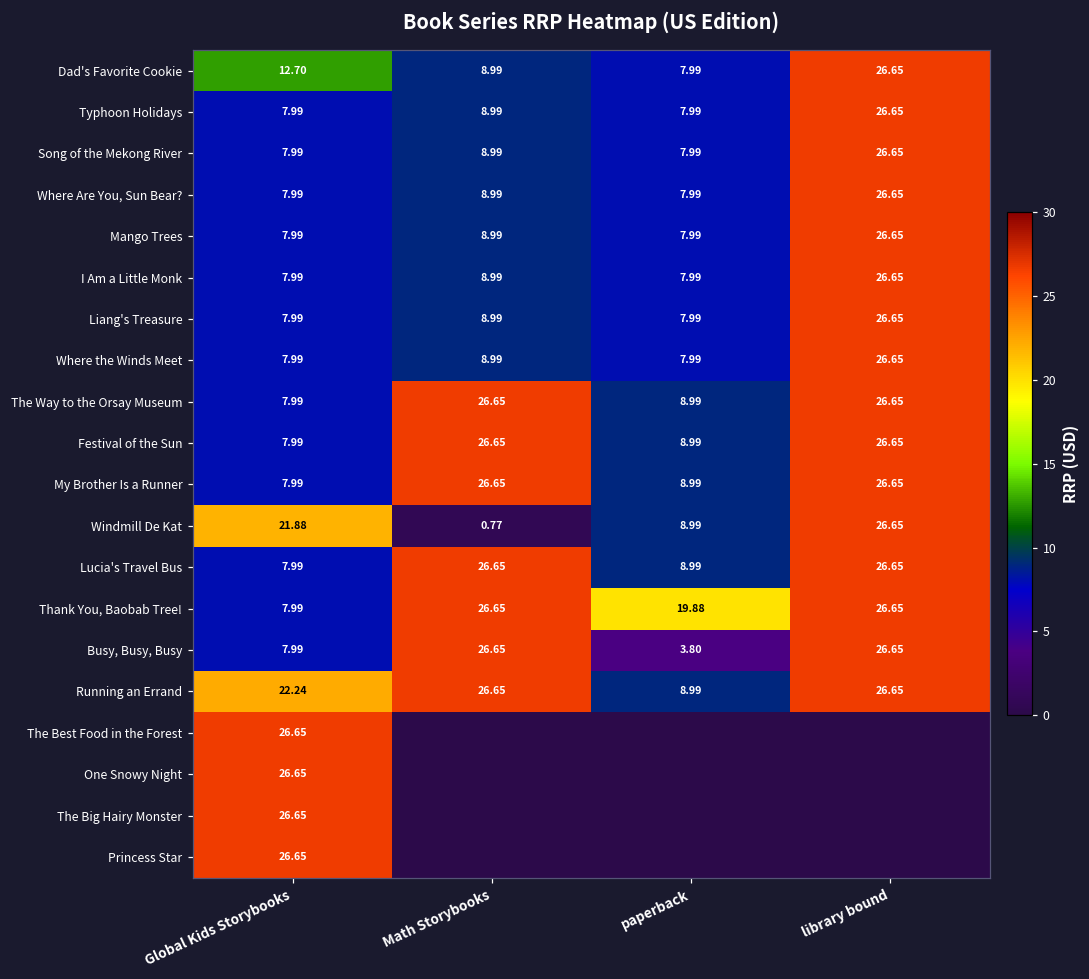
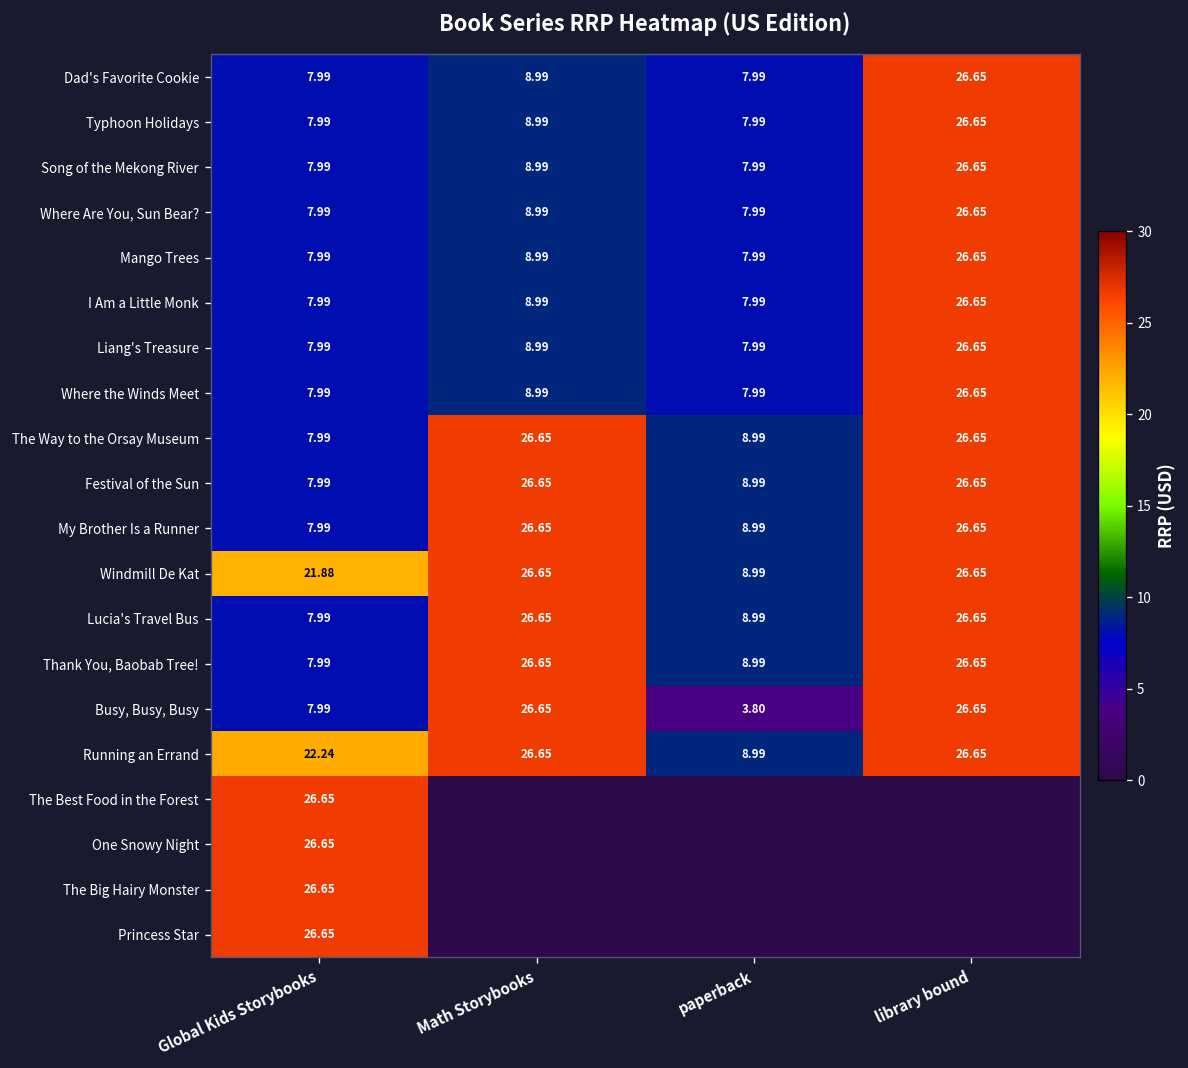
Dad's Favorite Cookie, Global Kids Storybooks: 12.70 -> 7.99
Windmill De Kat, Math Storybooks: 0.77 -> 26.65
Thank You, Baobab Tree!, paperback: 19.88 -> 8.99
